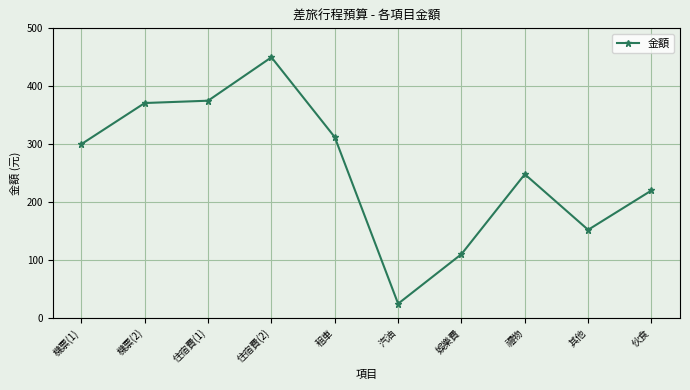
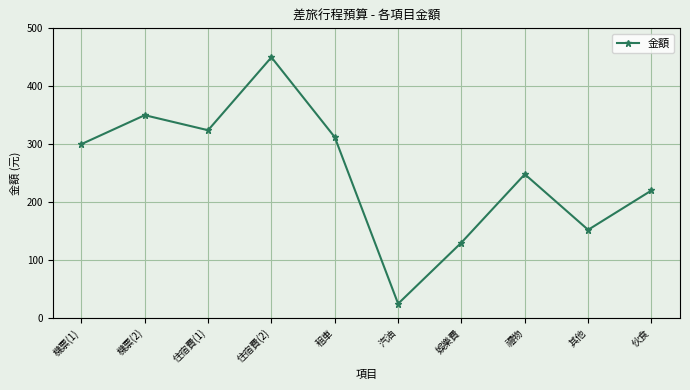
機票(2): 370 -> 350
住宿費(1): 380 -> 320
娛樂費: 110 -> 130
